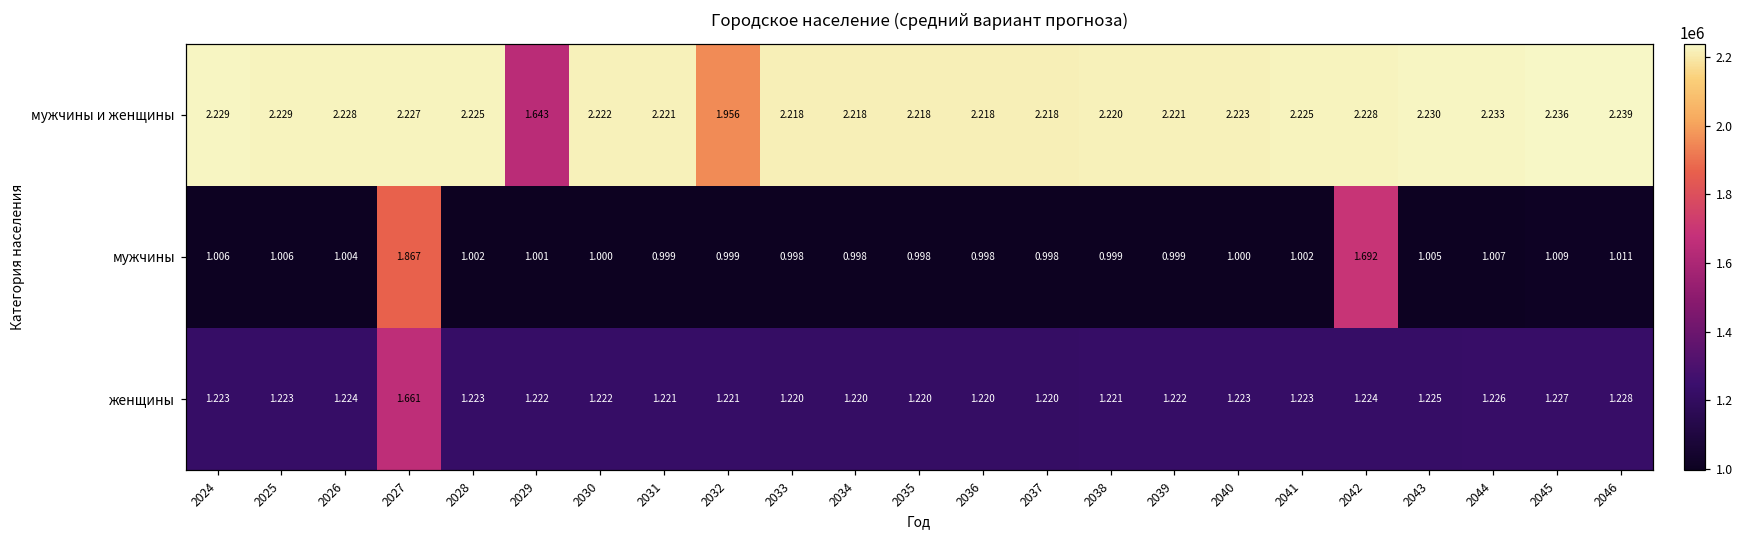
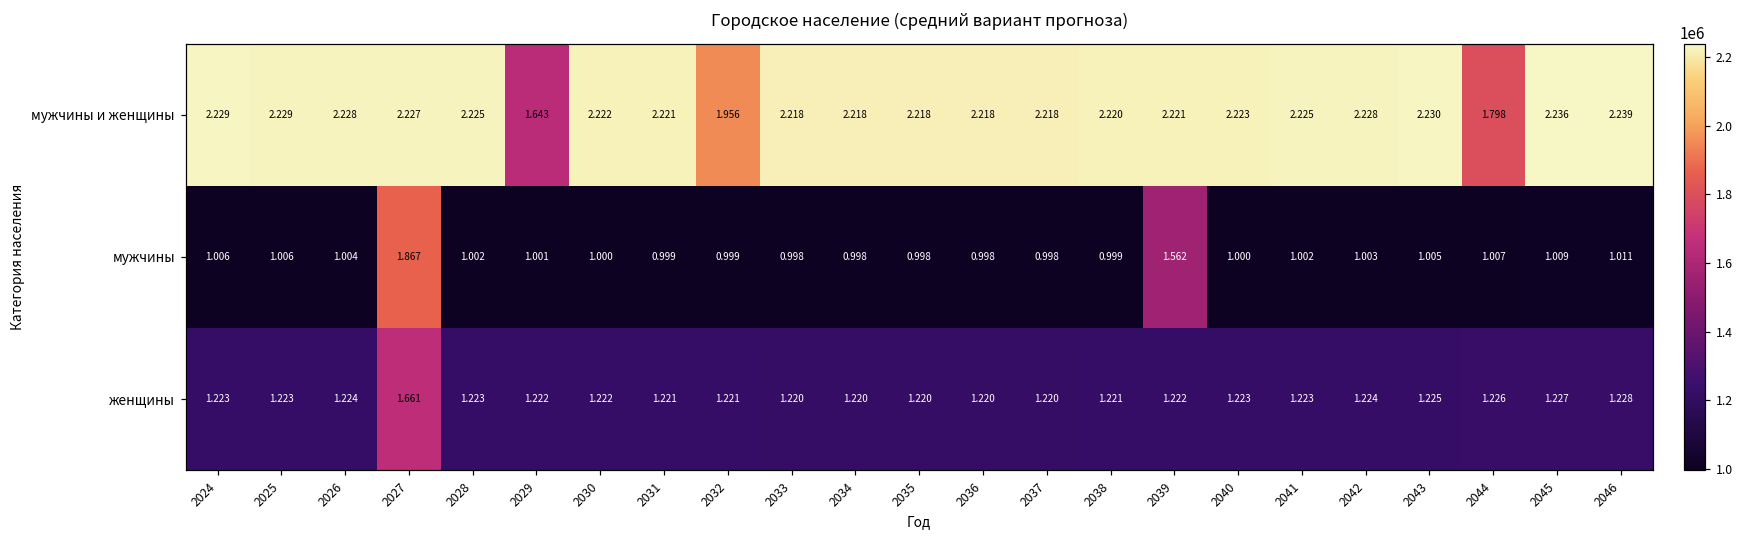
мужчины и женщины, 2044: 2.233 -> 1.798
мужчины, 2039: 0.999 -> 1.562
мужчины, 2042: 1.692 -> 1.003
